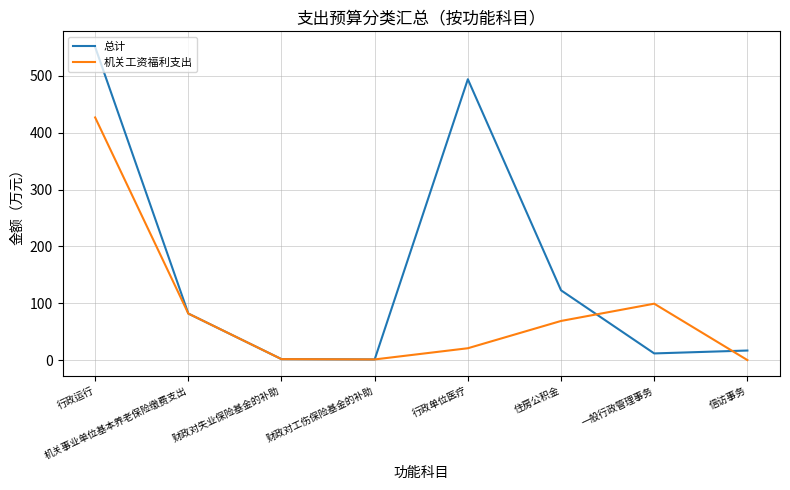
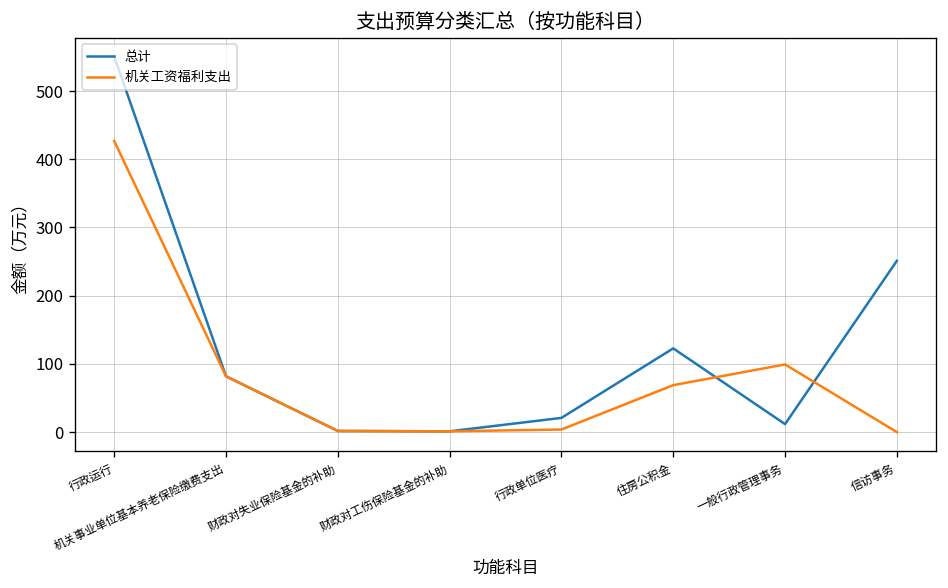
总计, 行政单位医疗: 490 -> 20
机关工资福利支出, 行政单位医疗: 20 -> 0
总计, 信访事务: 20 -> 250
